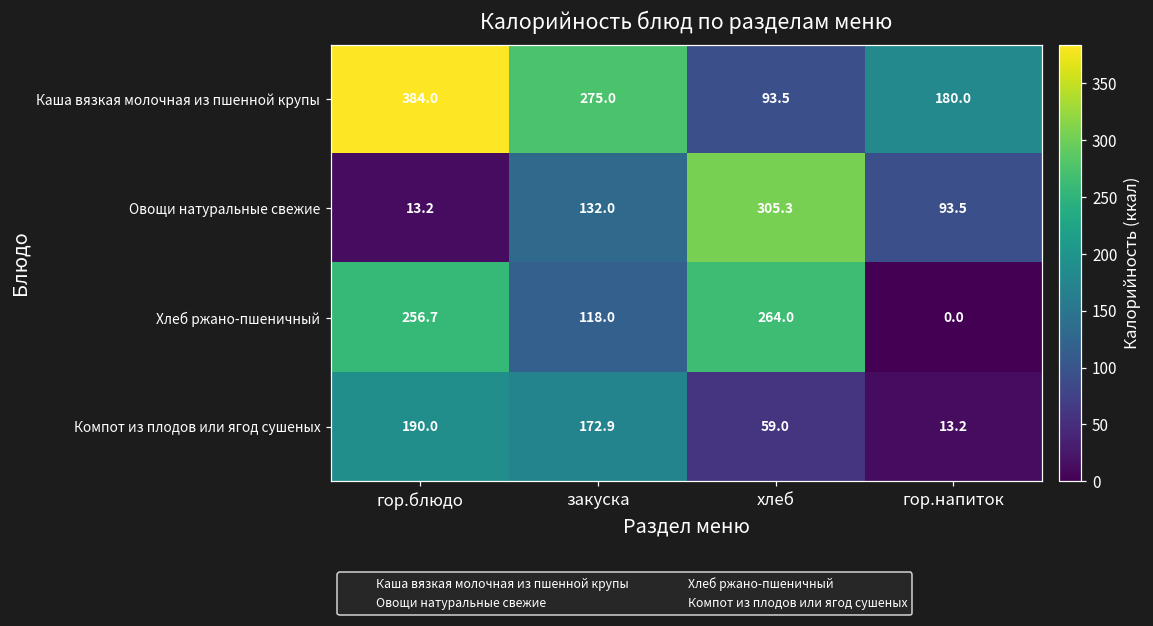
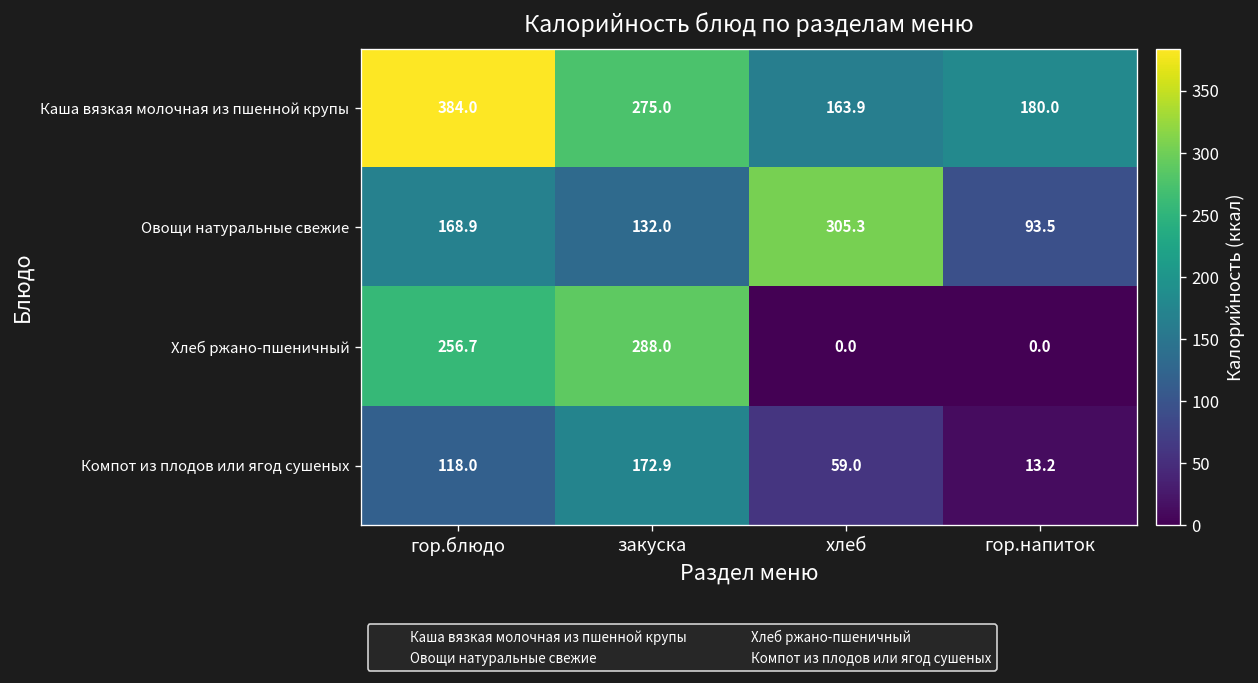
Каша вязкая молочная из пшенной крупы, хлеб: 93.5 -> 163.9
Овощи натуральные свежие, гор.блюдо: 13.2 -> 168.9
Хлеб ржано-пшеничный, закуска: 118.0 -> 288.0
Хлеб ржано-пшеничный, хлеб: 264.0 -> 0.0
Компот из плодов или ягод сушеных, гор.блюдо: 190.0 -> 118.0
